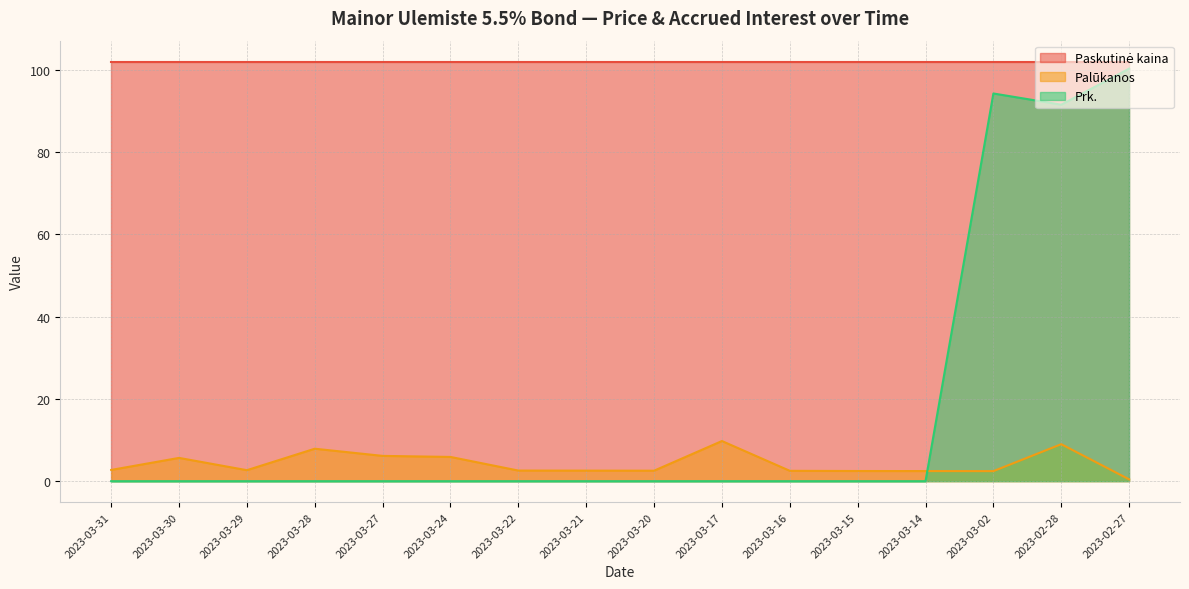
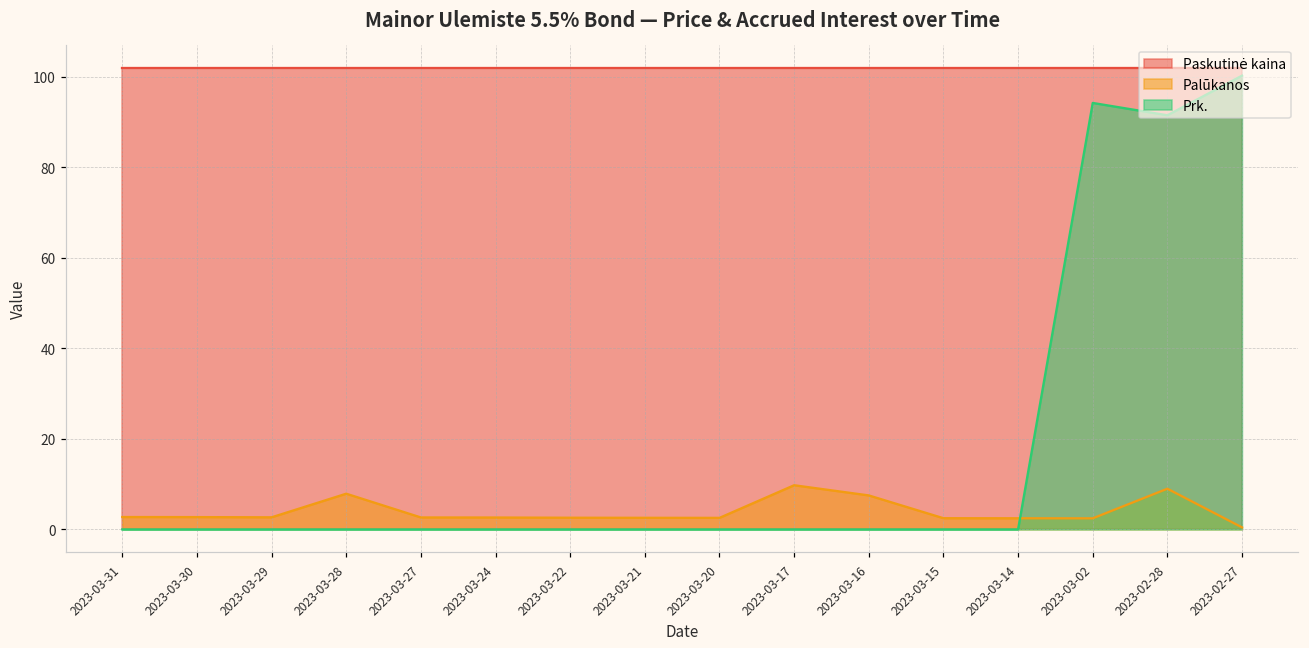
Palūkanos, 2023-03-30: 6 -> 3
Palūkanos, 2023-03-27: 6 -> 3
Palūkanos, 2023-03-24: 6 -> 3
Palūkanos, 2023-03-16: 3 -> 8
